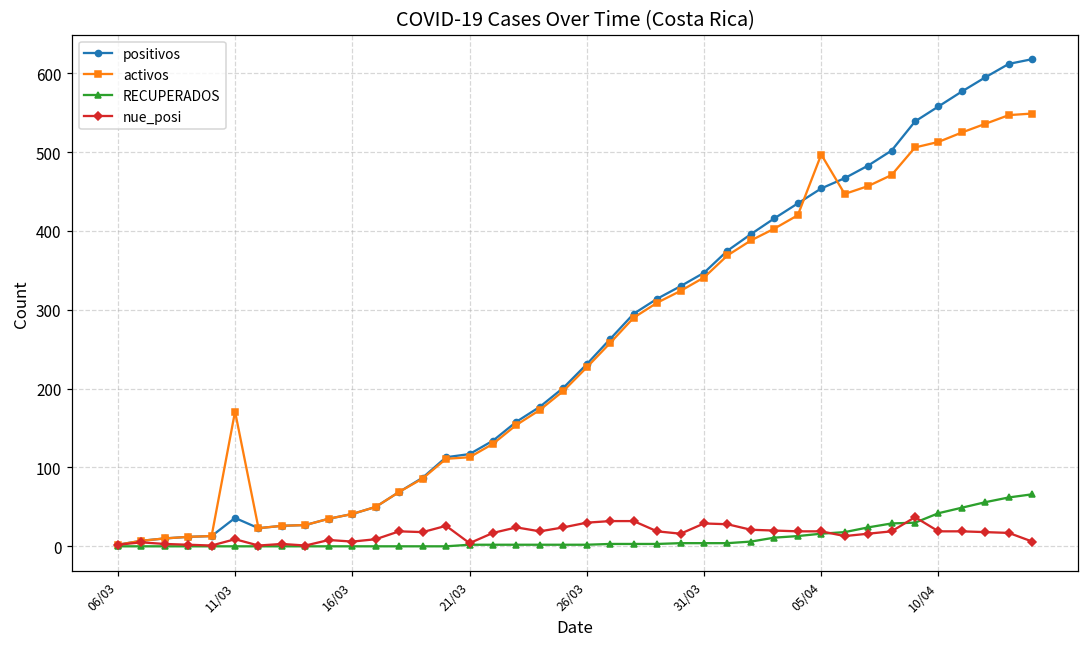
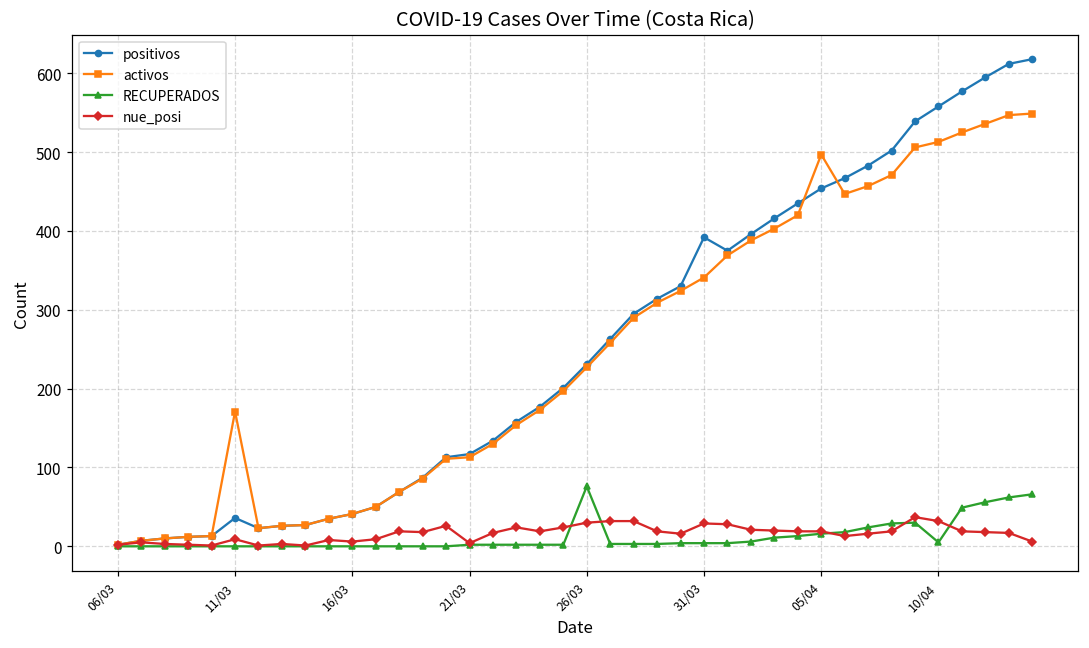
RECUPERADOS, 26/03: 0 -> 80
positivos, 31/03: 350 -> 390
RECUPERADOS, 10/04: 40 -> 10
nue_posi, 10/04: 20 -> 30
